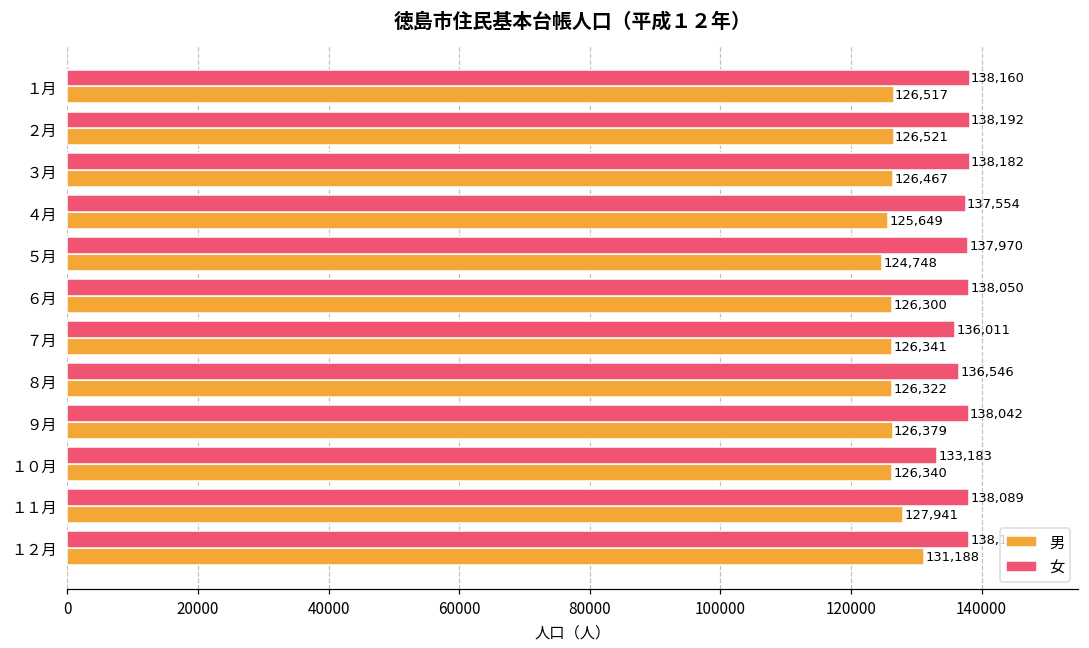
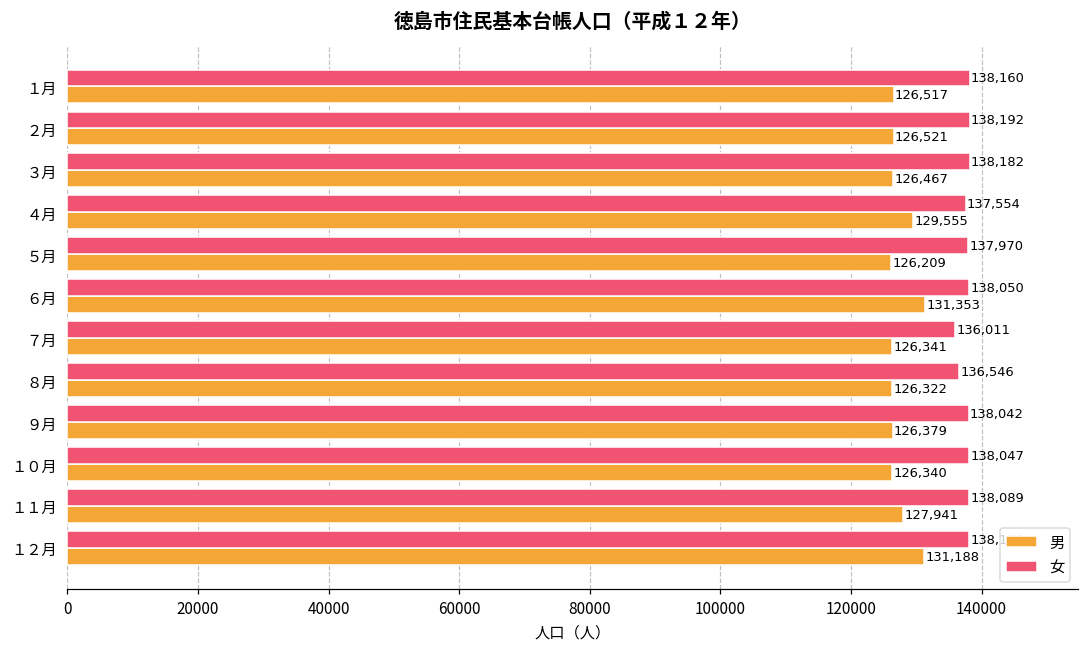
男, ４月: 125,649 -> 129,555
男, ５月: 124,748 -> 126,209
男, ６月: 126,300 -> 131,353
女, １０月: 133,183 -> 138,047
